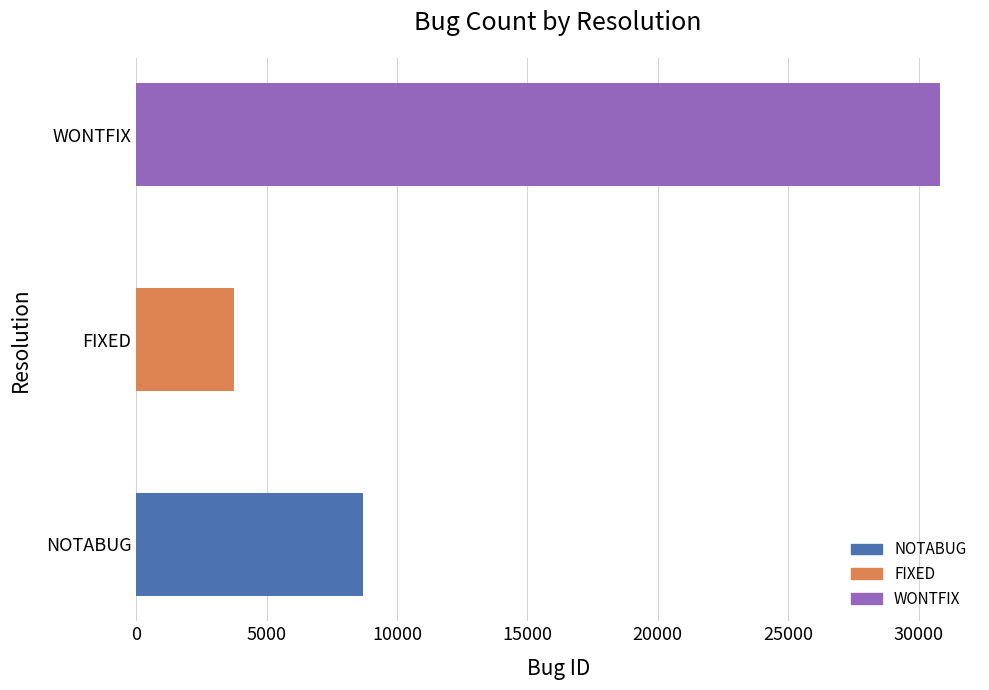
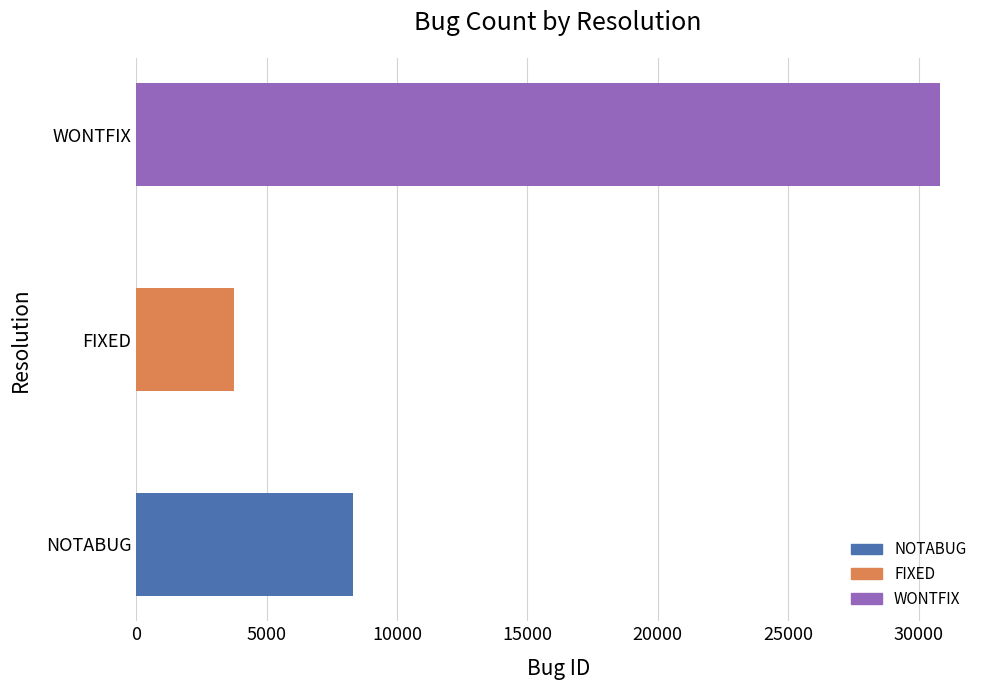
NOTABUG: 8700 -> 8300
